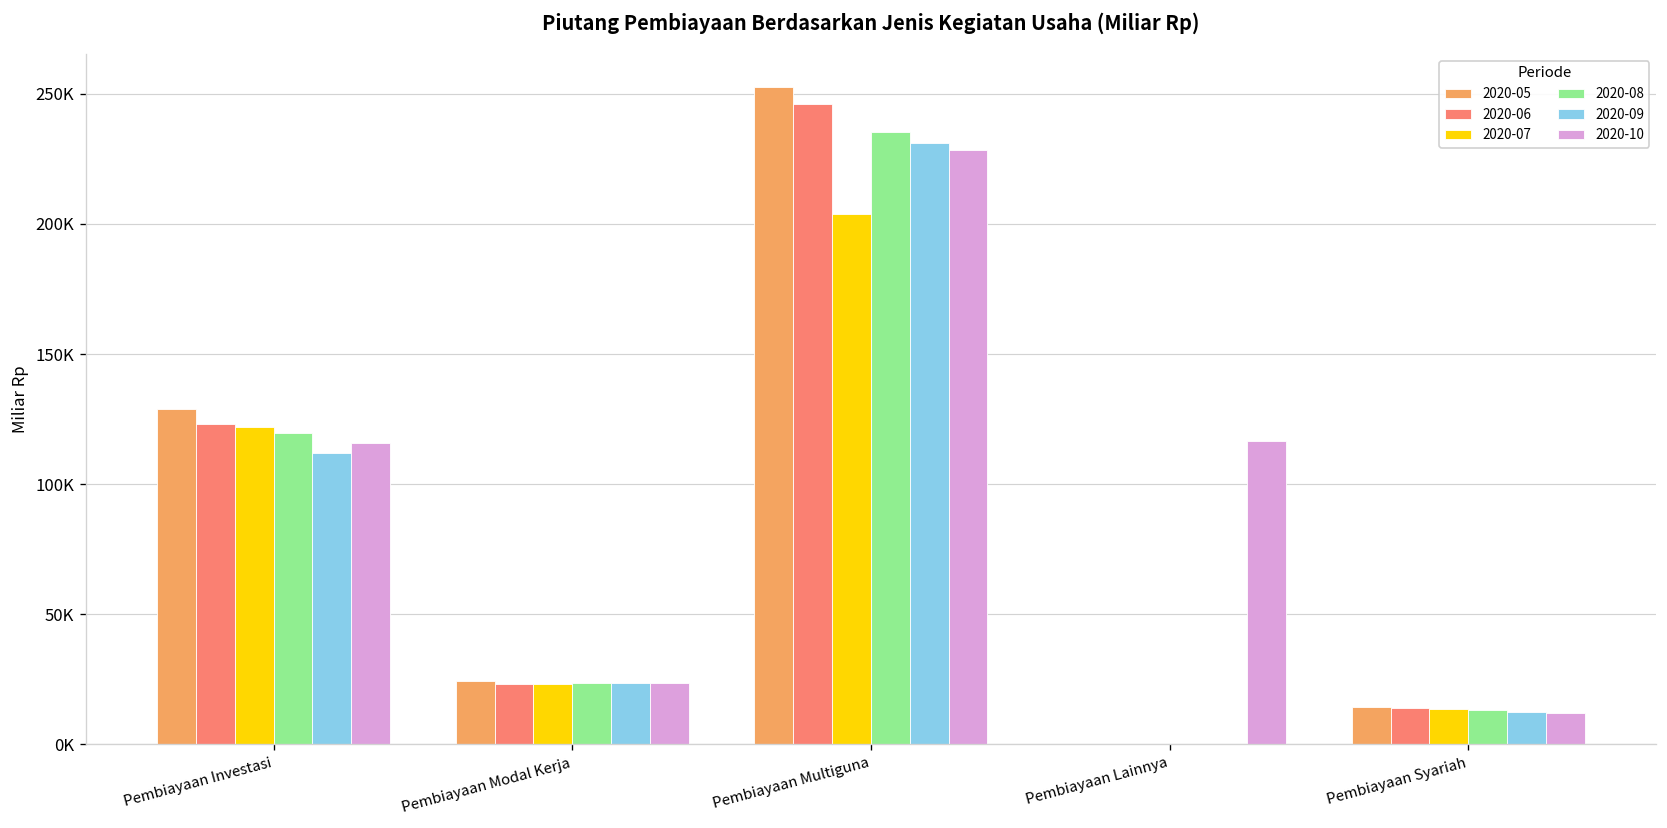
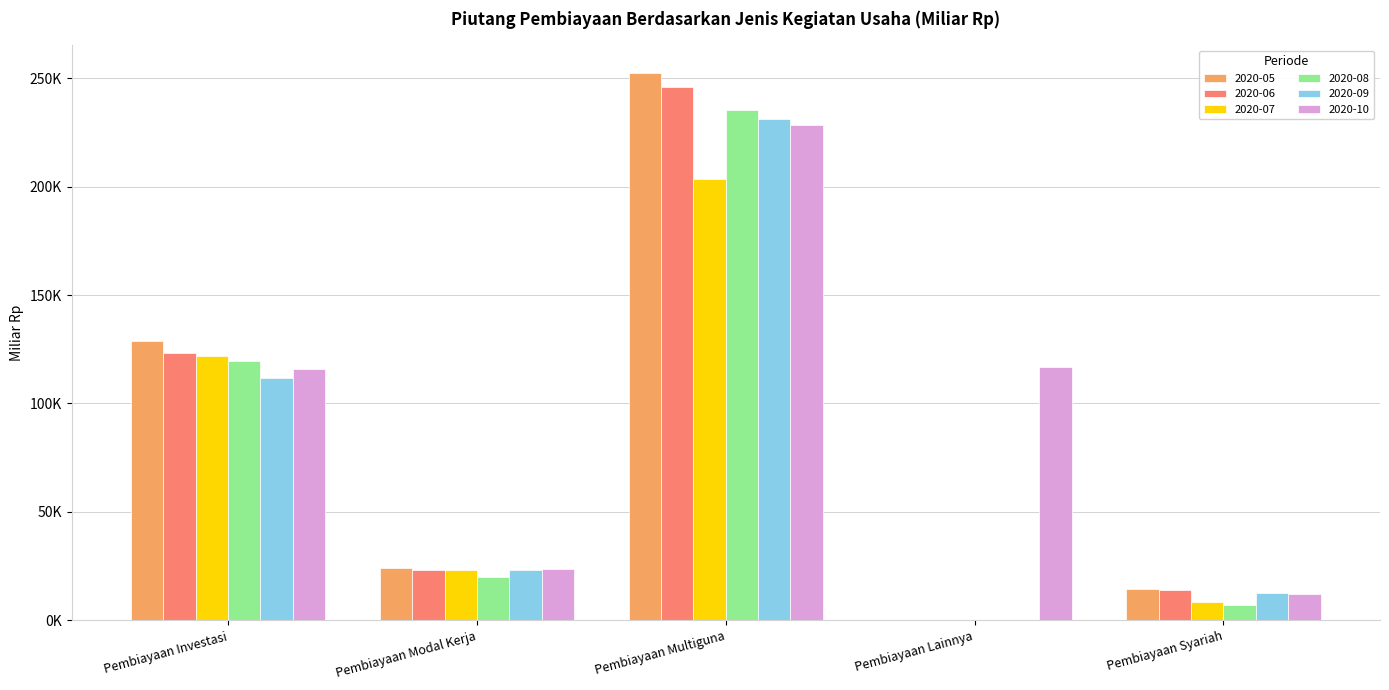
2020-08, Pembiayaan Modal Kerja: 24000 -> 20000
2020-07, Pembiayaan Syariah: 13000 -> 8000
2020-08, Pembiayaan Syariah: 13000 -> 7000
